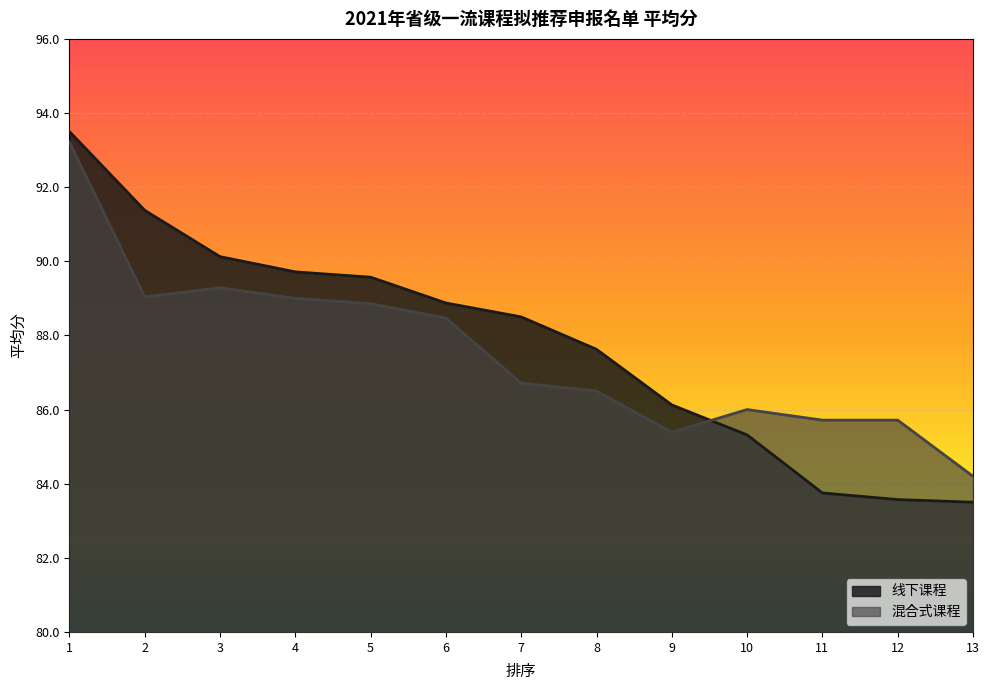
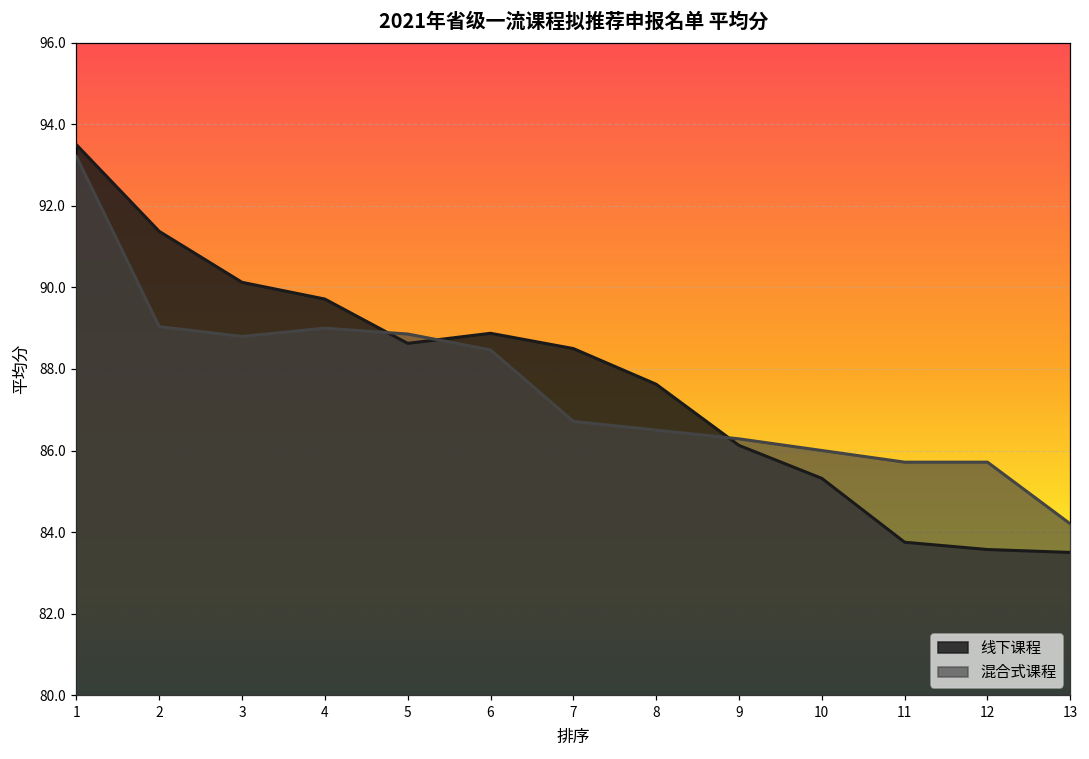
混合式课程, 3: 89.3 -> 88.8
线下课程, 5: 89.6 -> 88.6
混合式课程, 9: 85.4 -> 86.3
